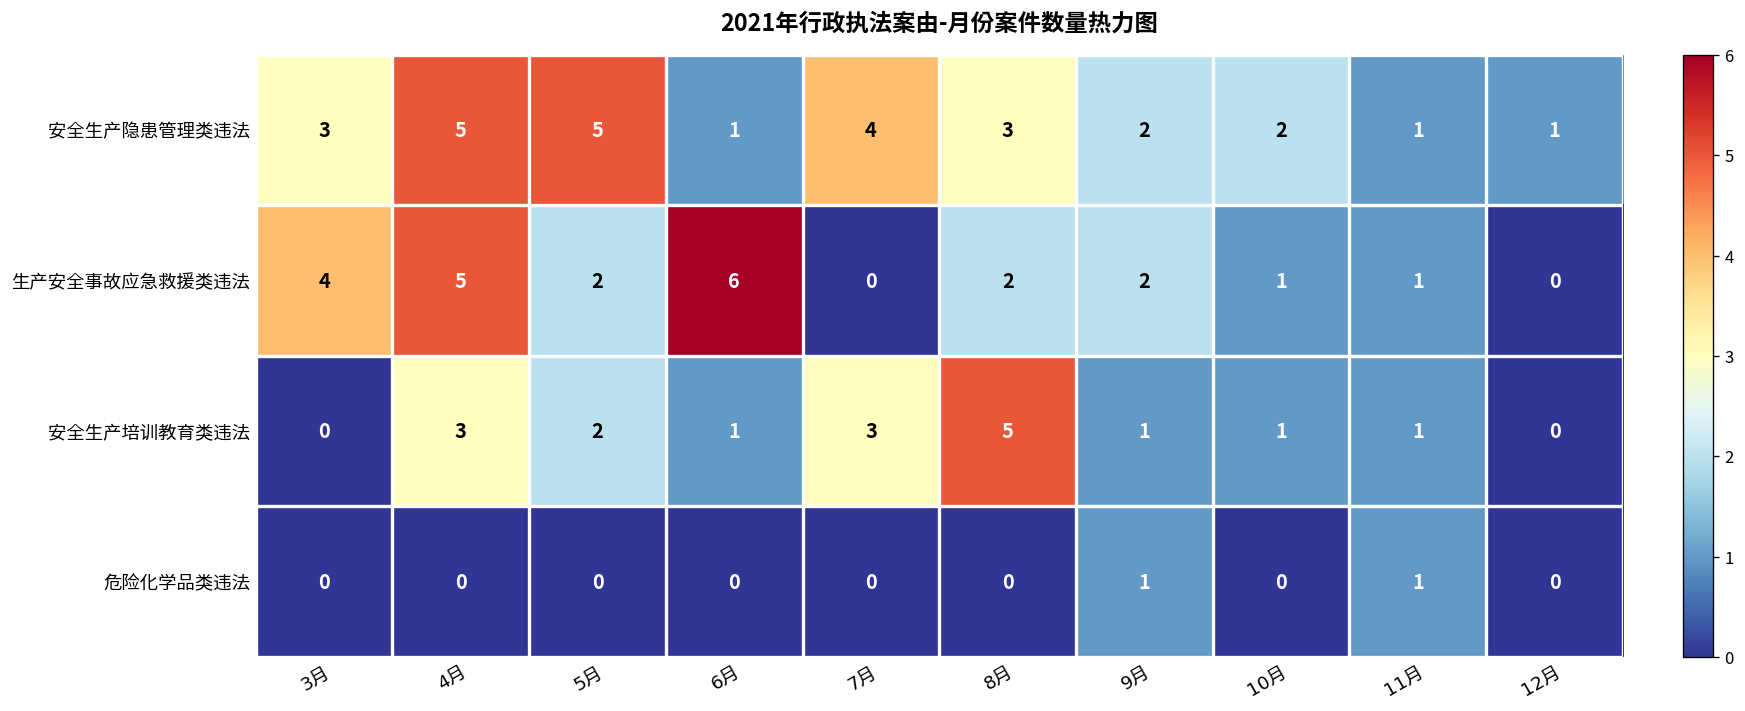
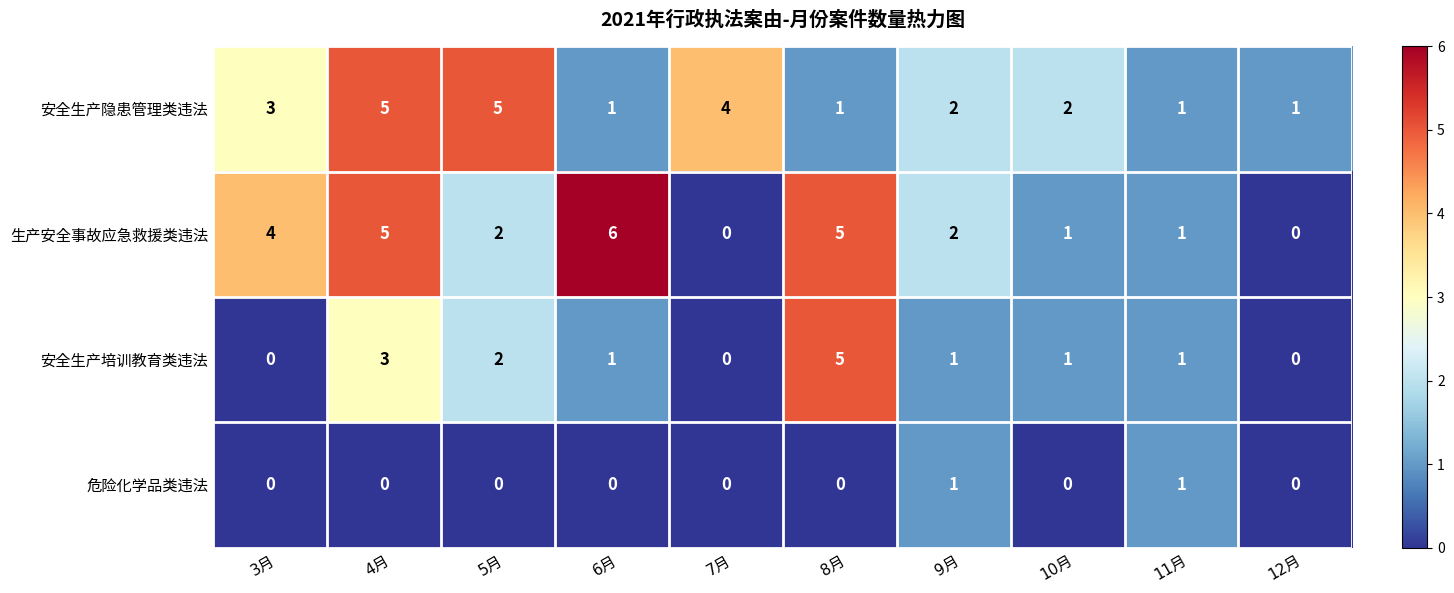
安全生产隐患管理类违法, 8月: 3 -> 1
生产安全事故应急救援类违法, 8月: 2 -> 5
安全生产培训教育类违法, 7月: 3 -> 0
